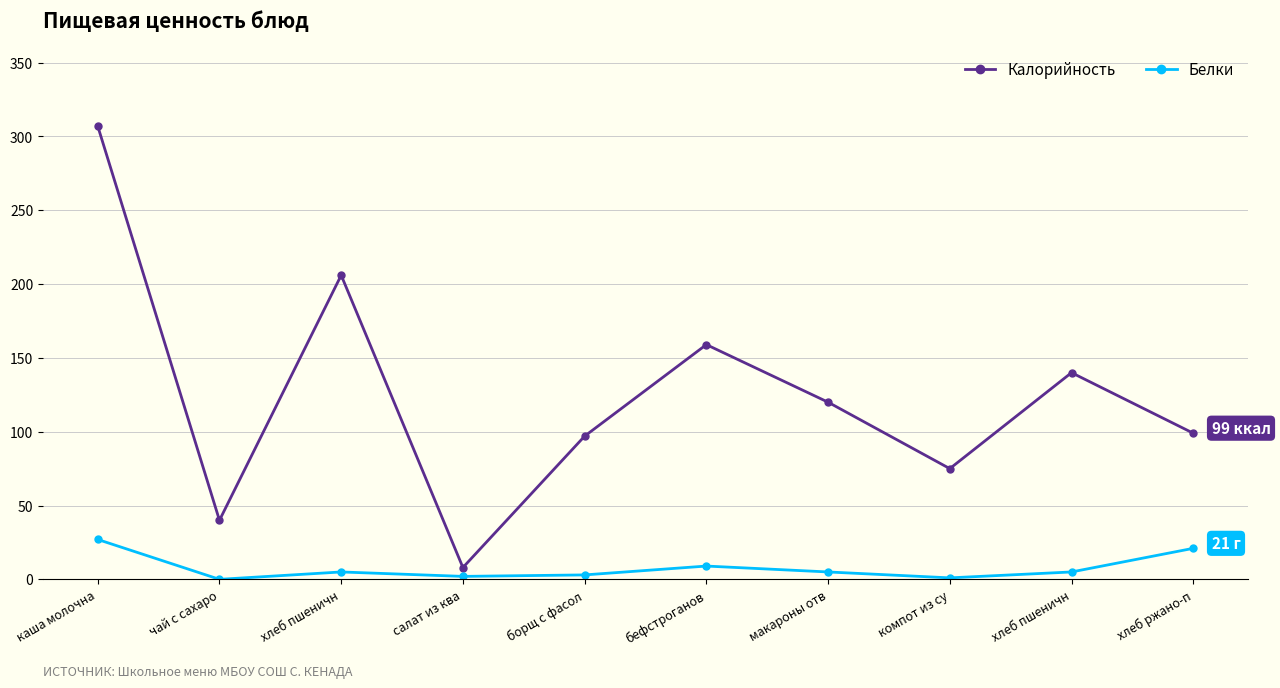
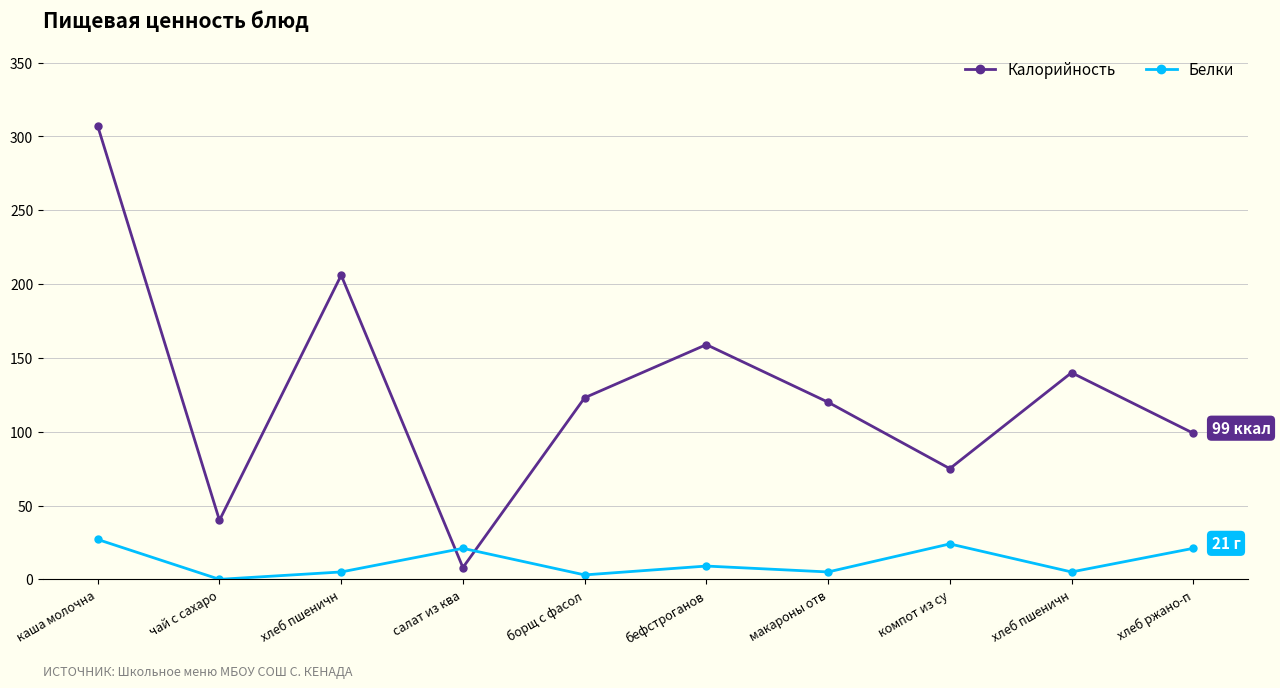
Белки, салат из ква: 2 -> 21
Калорийность, борщ с фасол: 97 -> 123
Белки, компот из су: 1 -> 24
